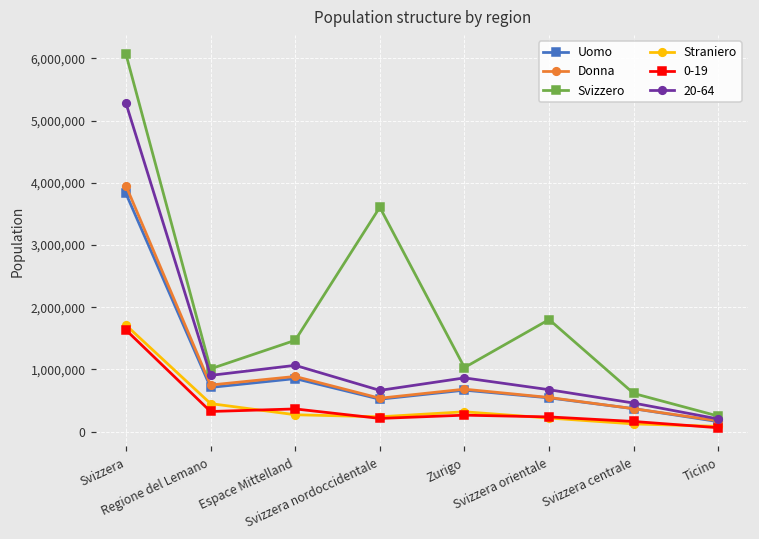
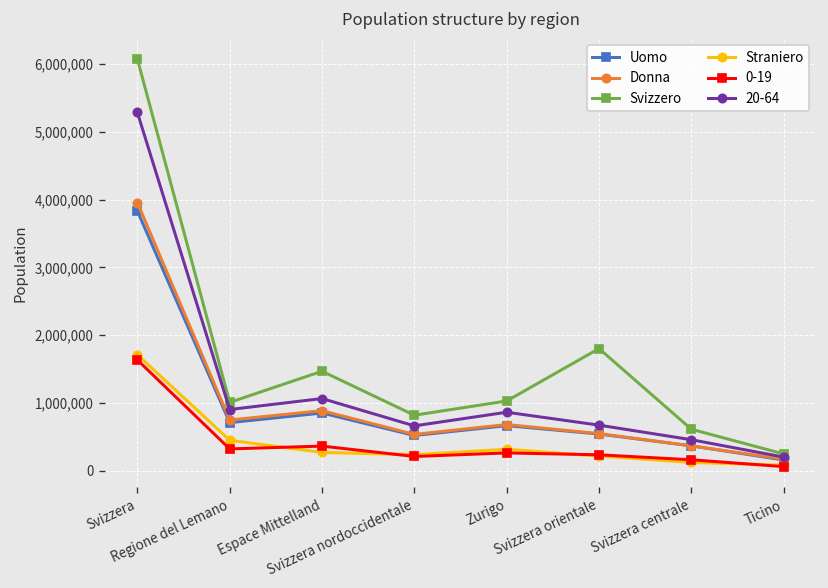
Svizzero, Svizzera nordoccidentale: 3,600,000 -> 800,000
